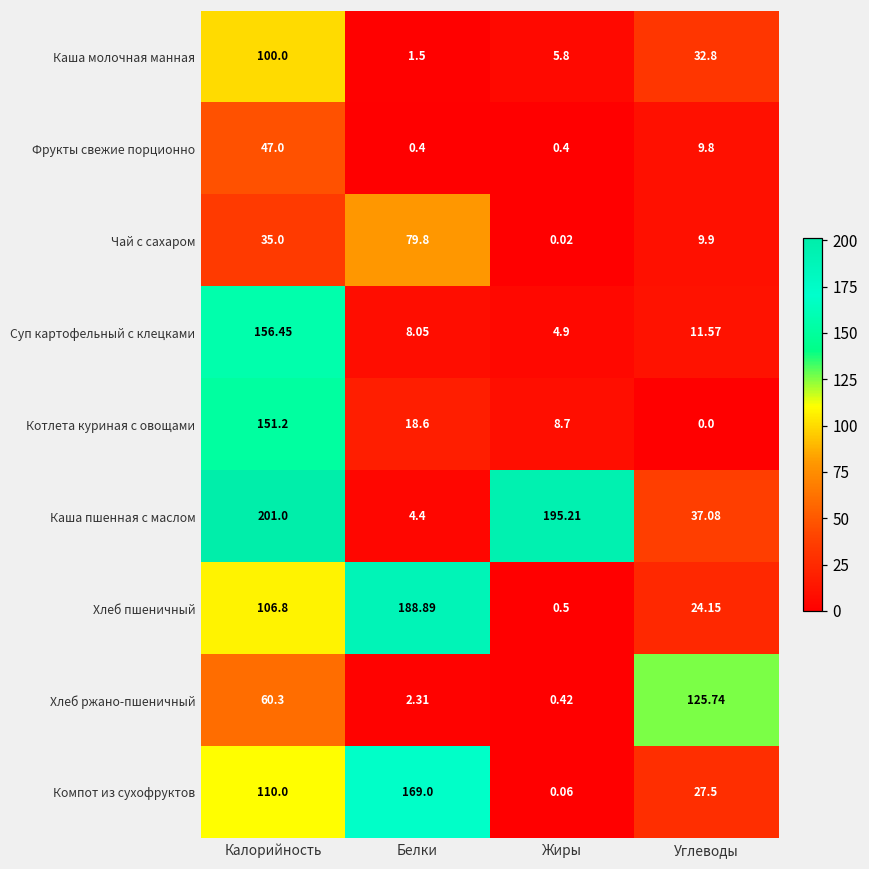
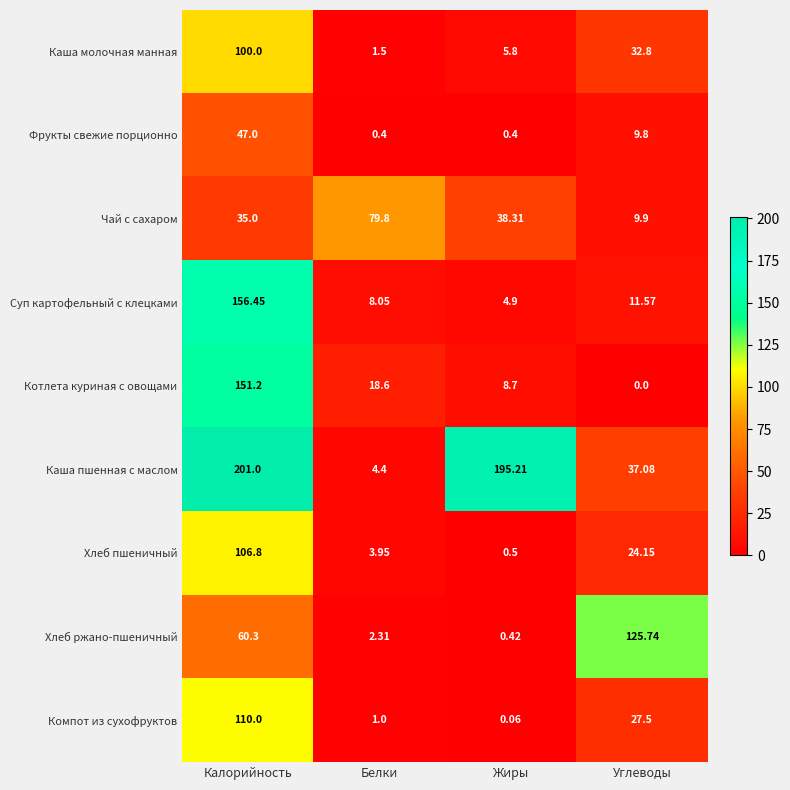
Чай с сахаром, Жиры: 0.02 -> 38.31
Хлеб пшеничный, Белки: 188.89 -> 3.95
Компот из сухофруктов, Белки: 169.0 -> 1.0
